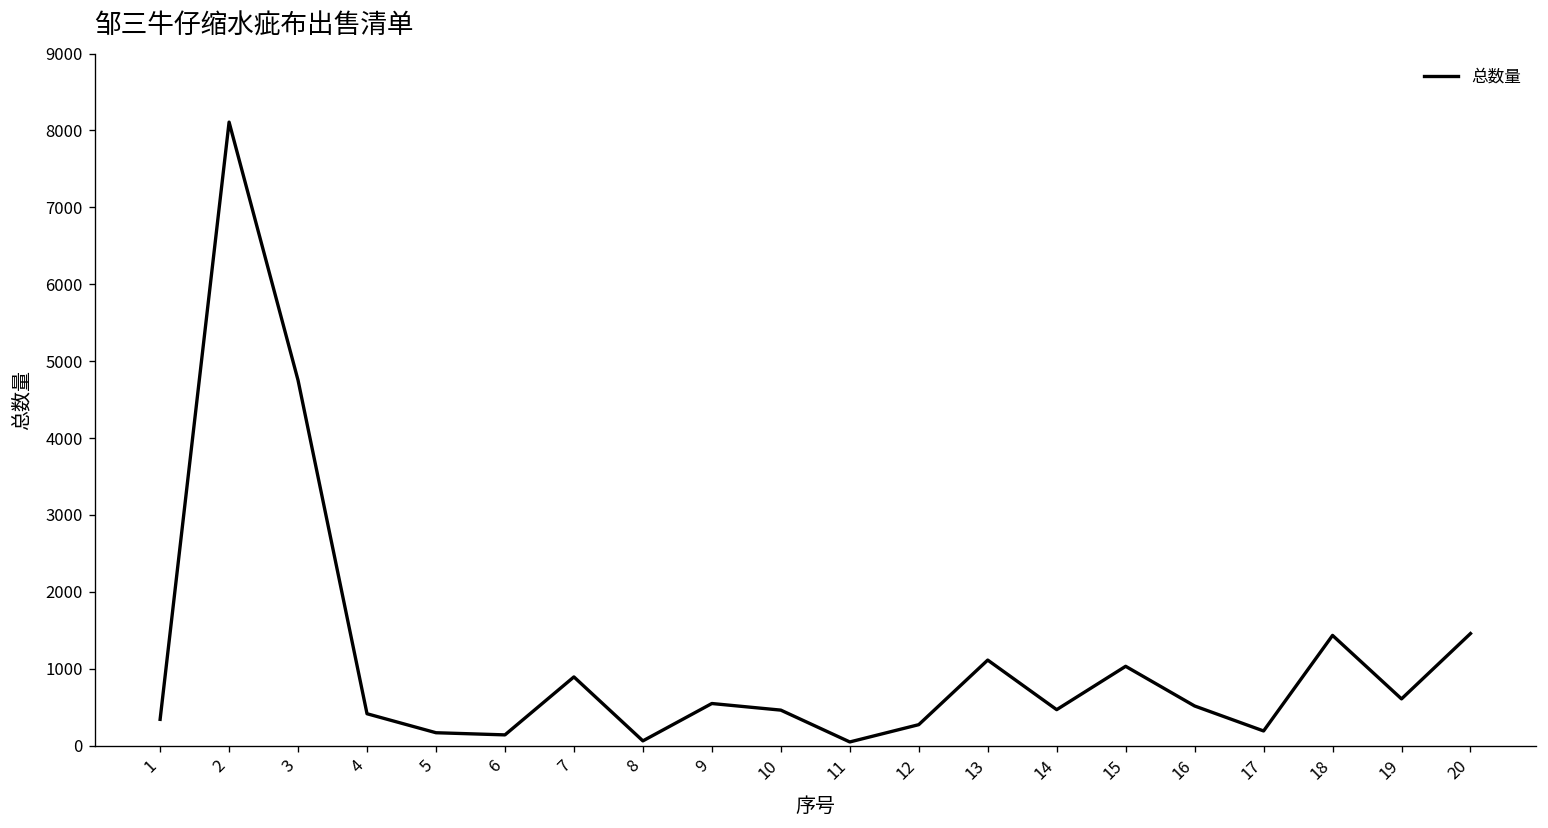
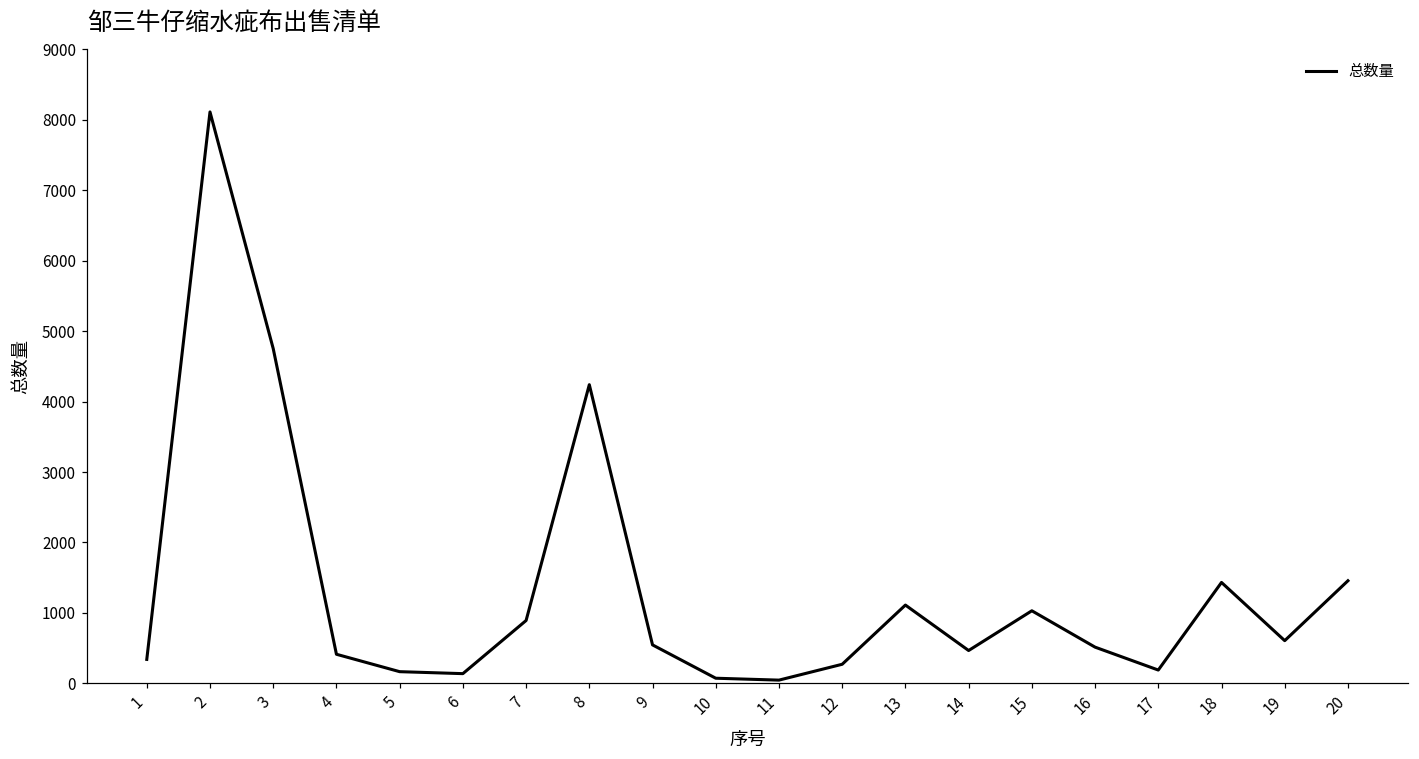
8: 100 -> 4200
10: 500 -> 100
